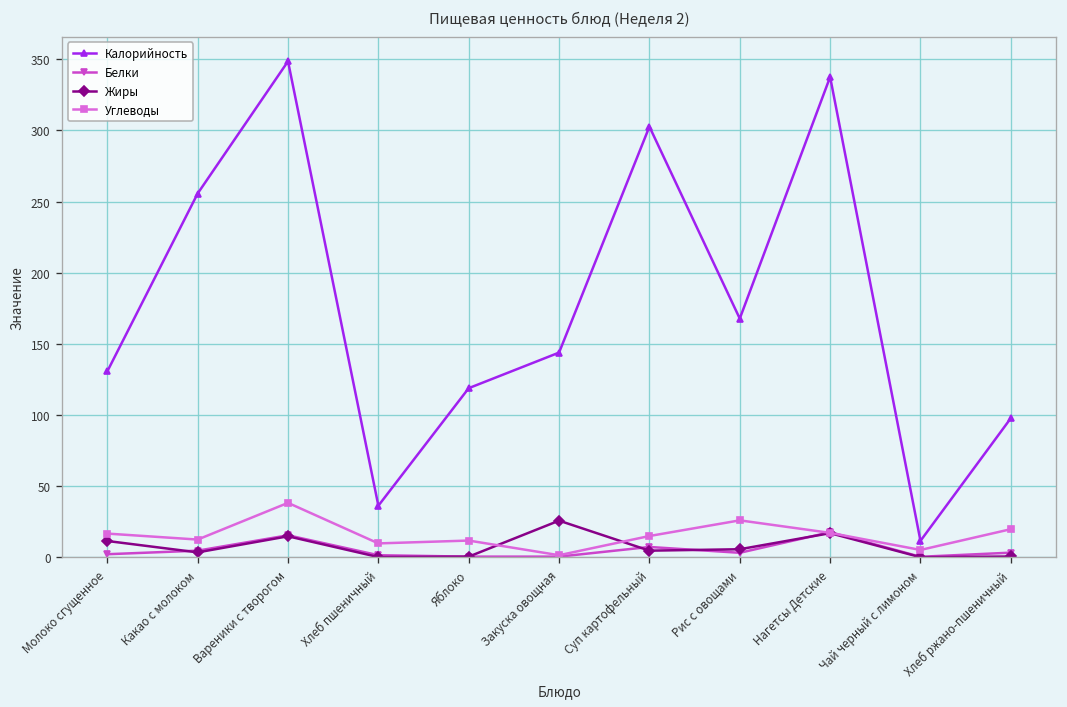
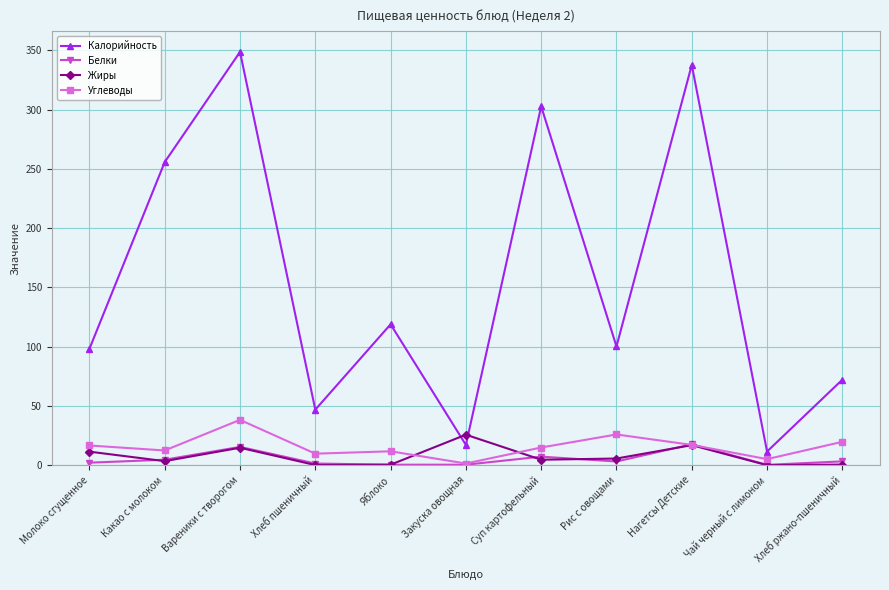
Калорийность, Молоко сгущенное: 131 -> 98
Калорийность, Хлеб пшеничный: 36 -> 47
Калорийность, Закуска овощная: 144 -> 17
Калорийность, Рис с овощами: 168 -> 100
Калорийность, Хлеб ржано-пшеничный: 98 -> 72
